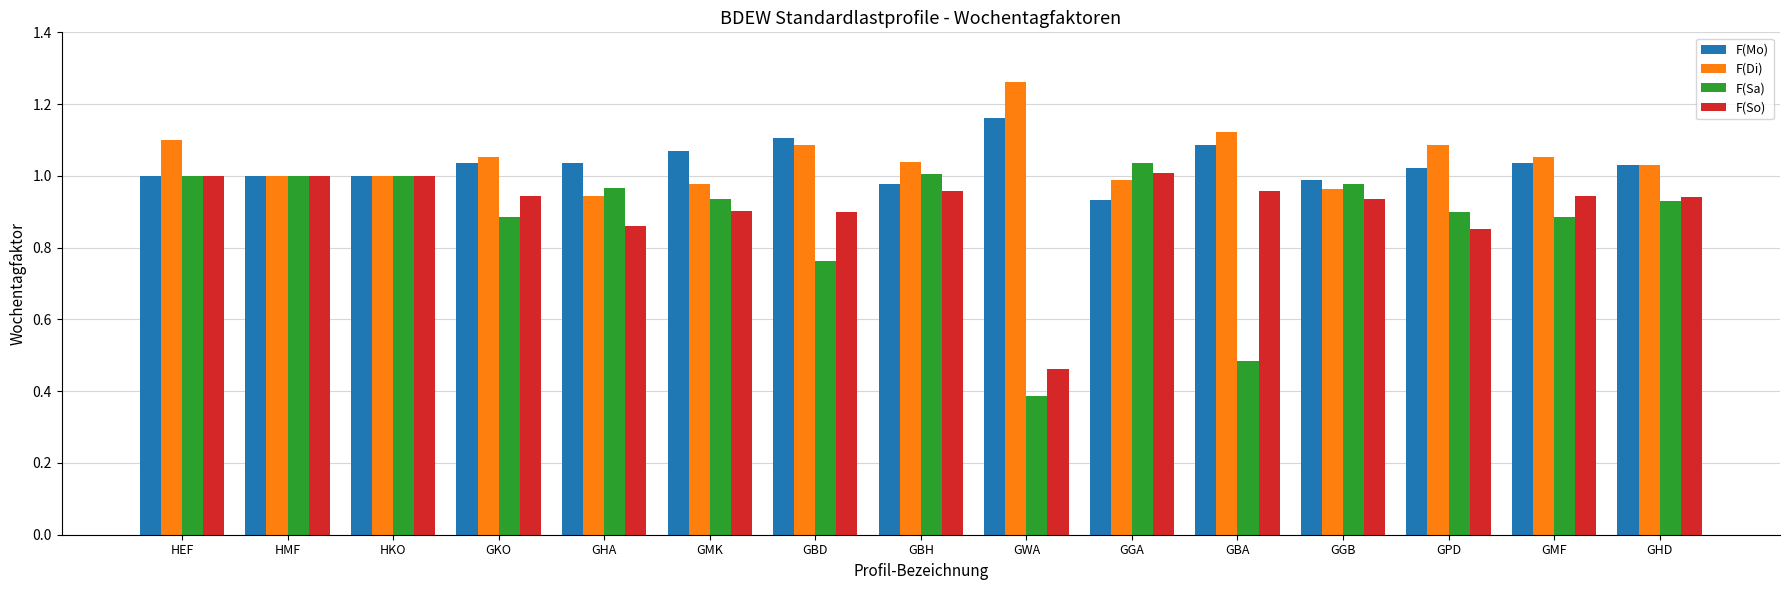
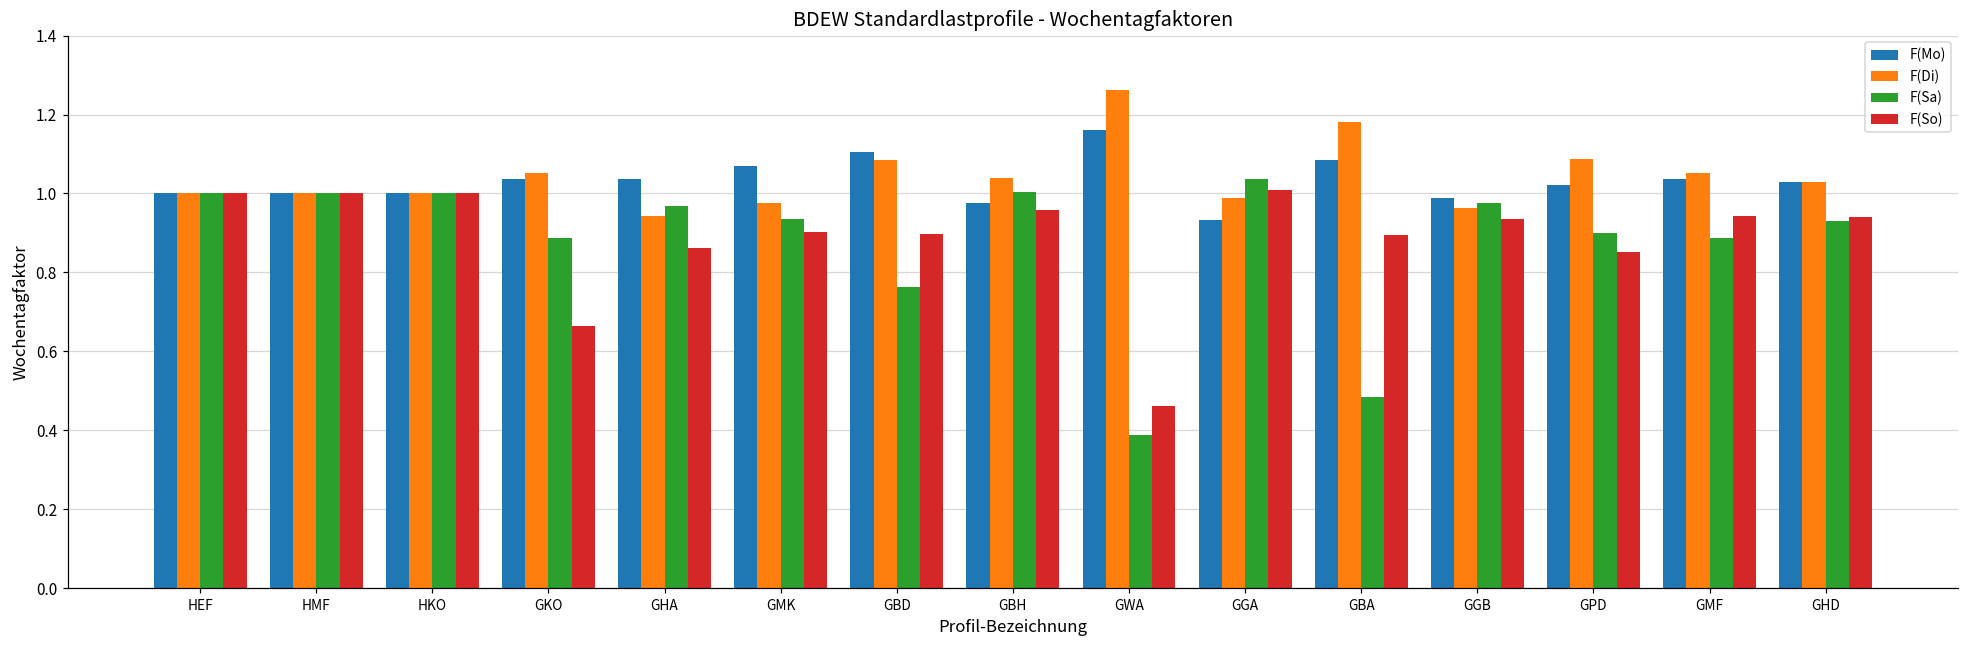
F(Di), HEF: 1.1 -> 1.0
F(So), GKO: 0.94 -> 0.66
F(Di), GBA: 1.12 -> 1.18
F(So), GBA: 0.96 -> 0.89
